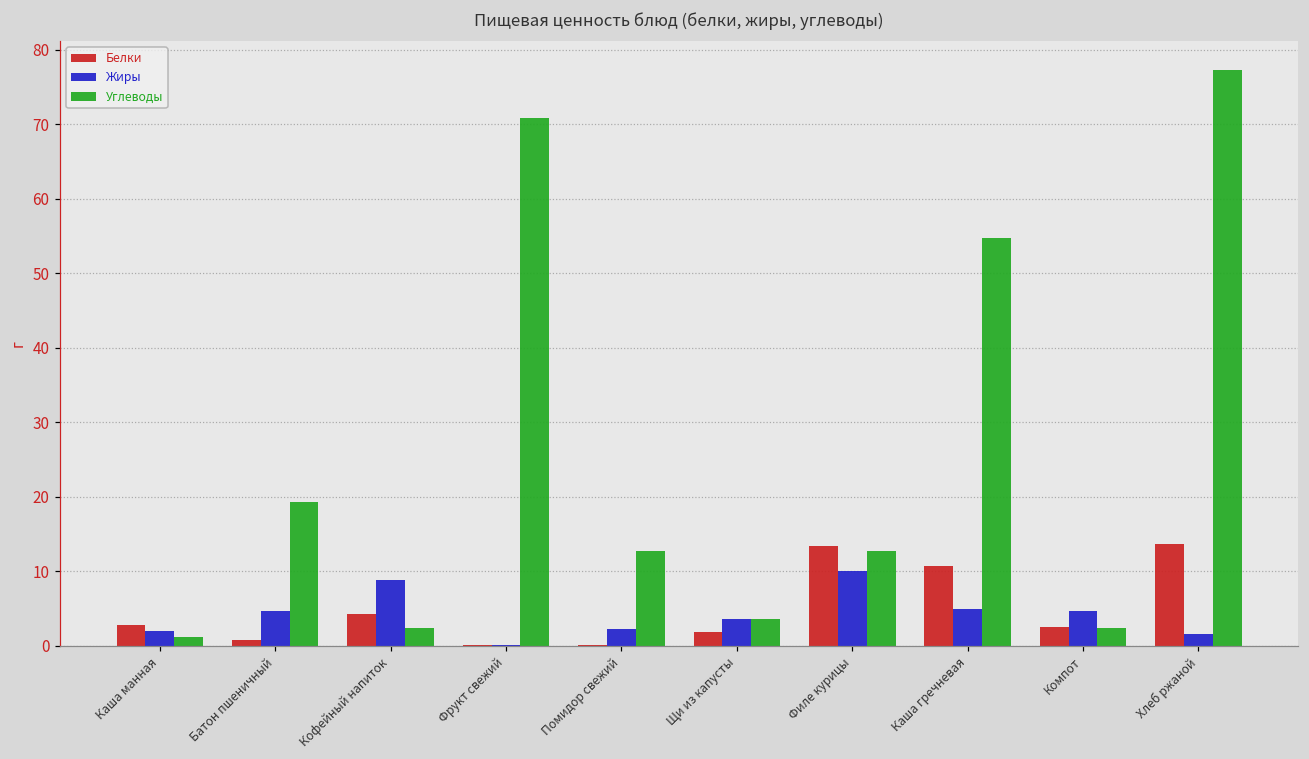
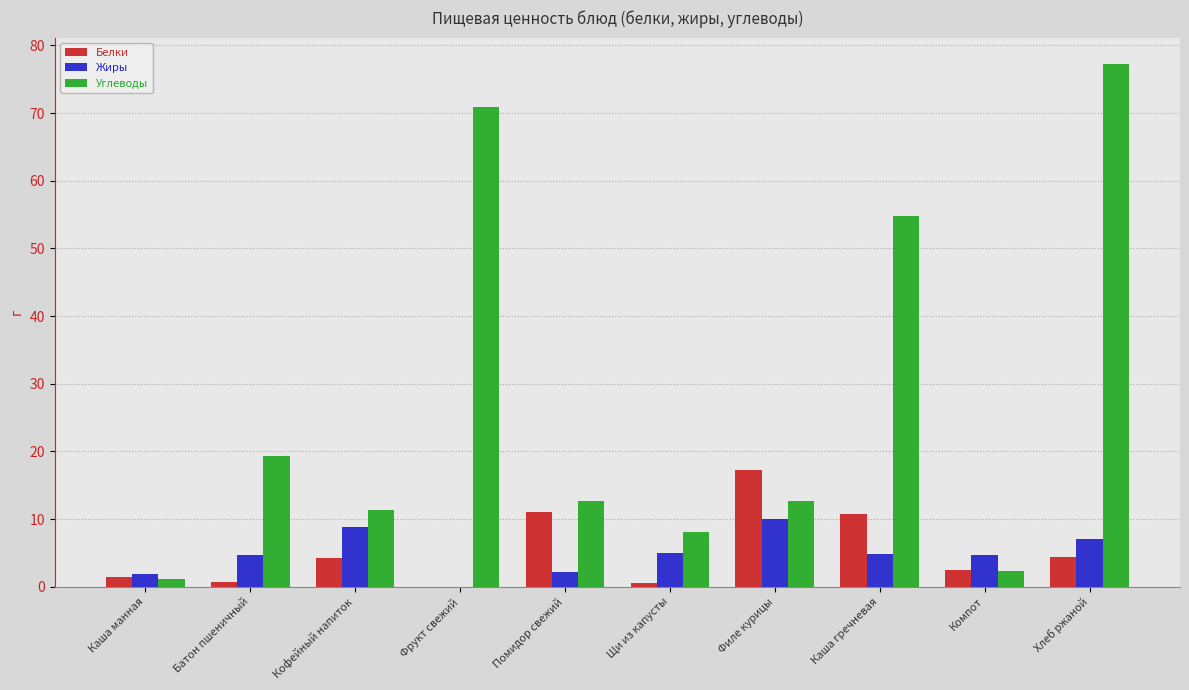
Белки, Каша манная: 3 -> 1
Углеводы, Кофейный напиток: 2 -> 11
Белки, Помидор свежий: 0 -> 11
Белки, Щи из капусты: 2 -> 1
Жиры, Щи из капусты: 4 -> 5
Углеводы, Щи из капусты: 4 -> 8
Белки, Филе курицы: 13 -> 17
Белки, Хлеб ржаной: 14 -> 4
Жиры, Хлеб ржаной: 2 -> 7
